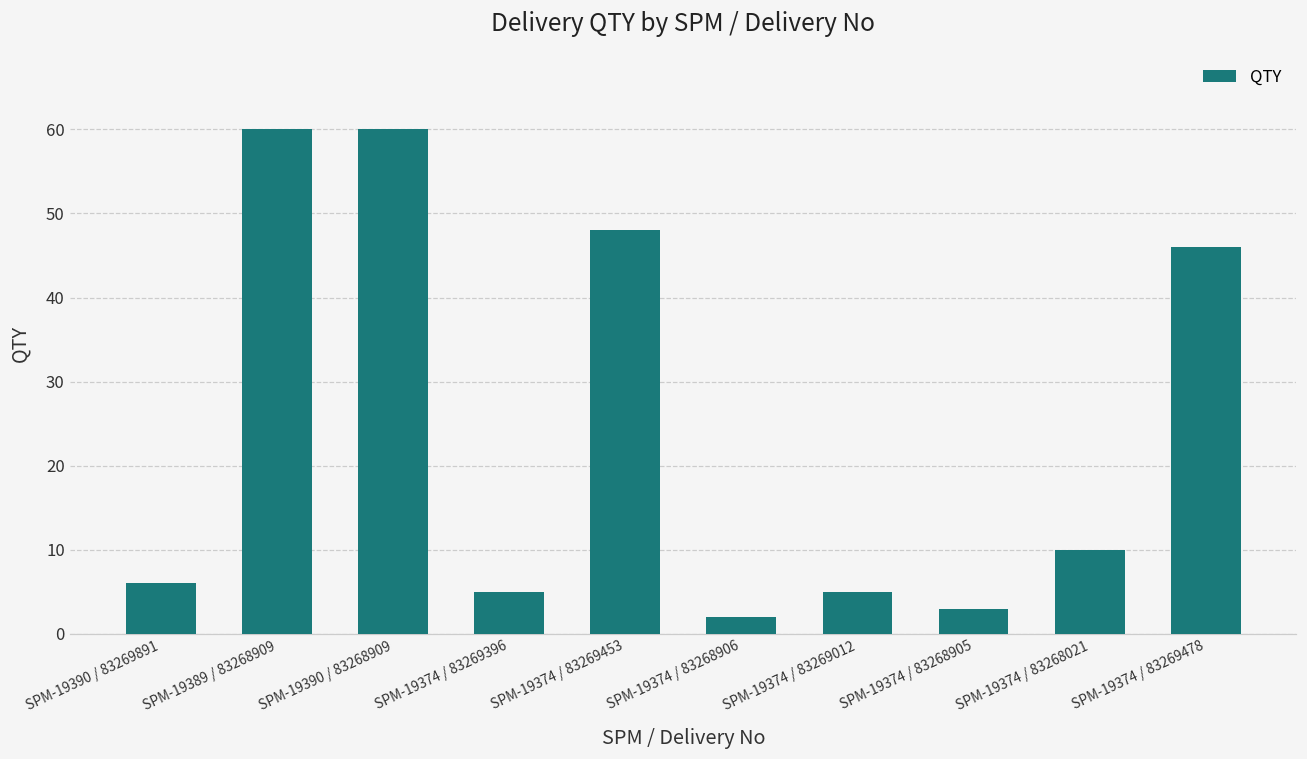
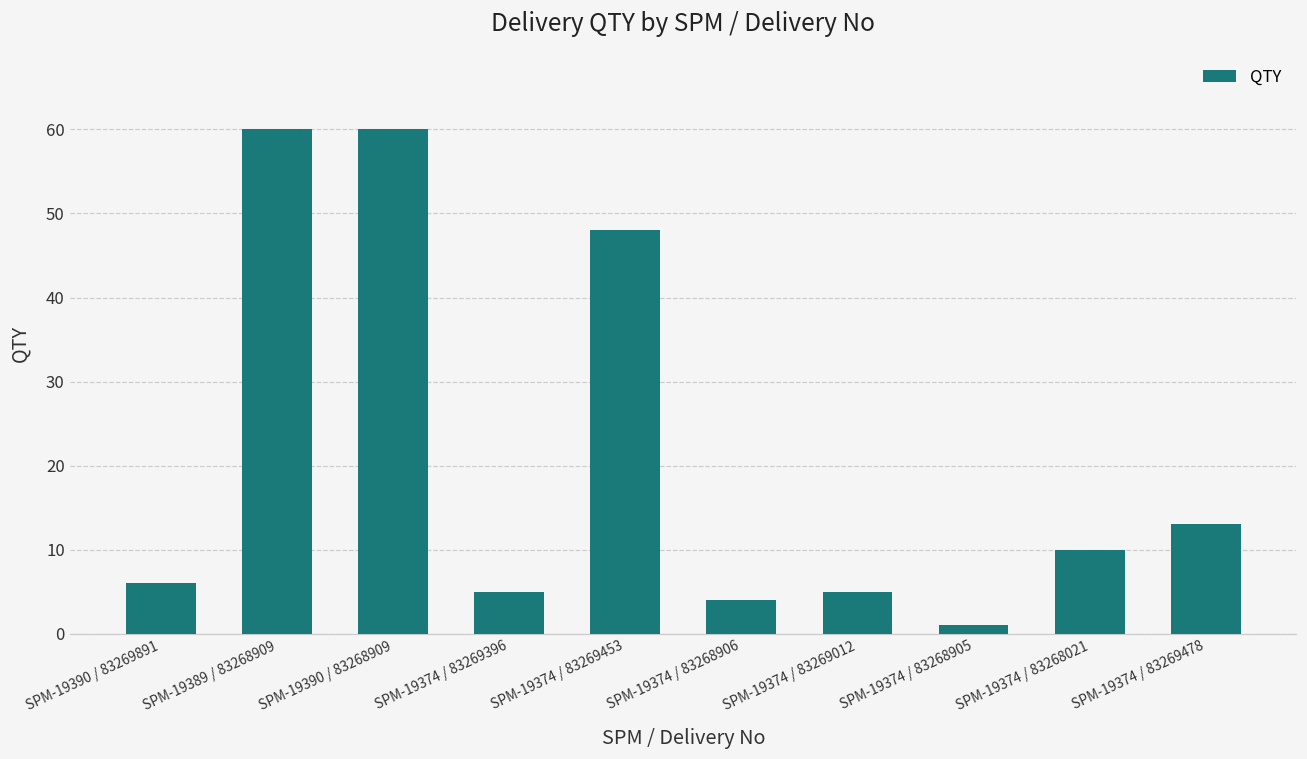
SPM-19374 / 83268906: 2 -> 4
SPM-19374 / 83268905: 3 -> 1
SPM-19374 / 83269478: 46 -> 13
